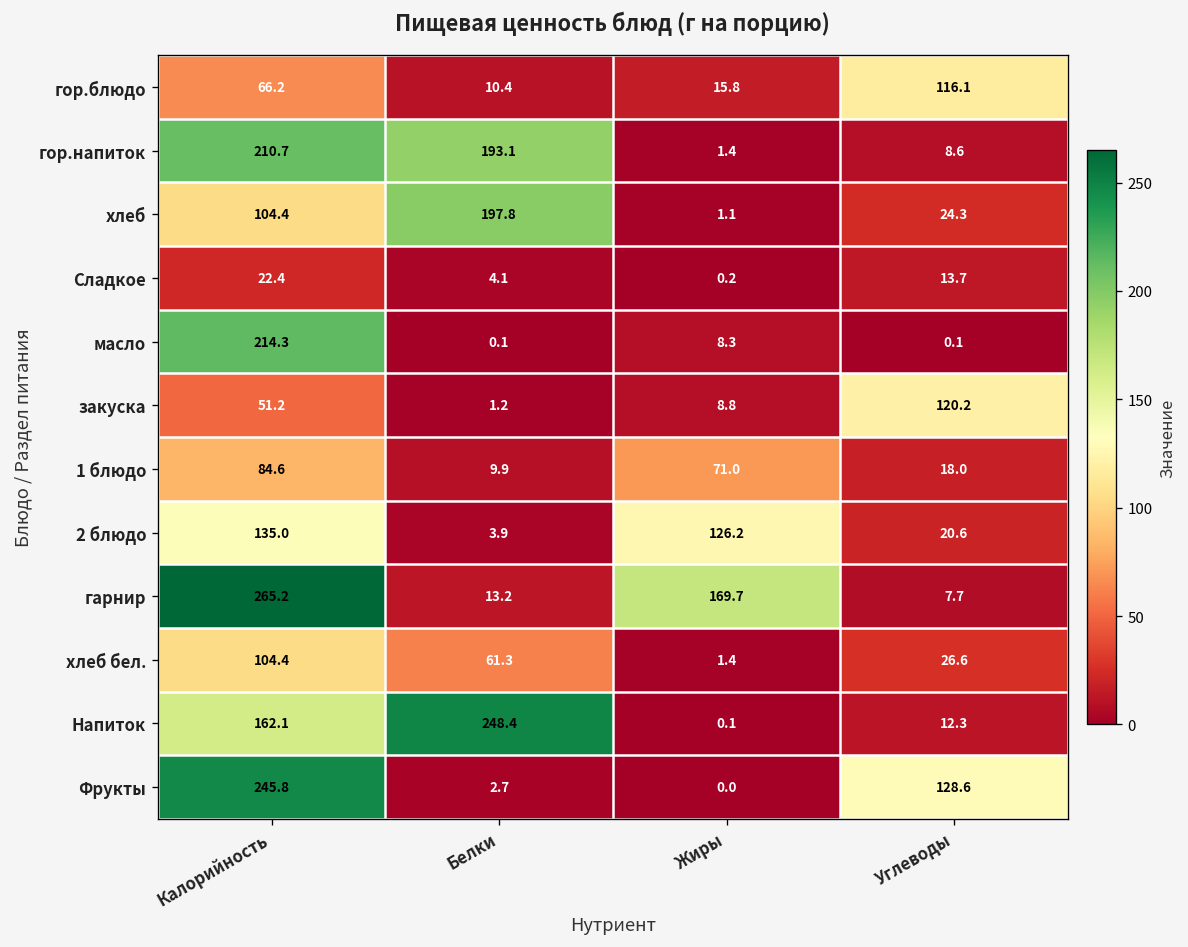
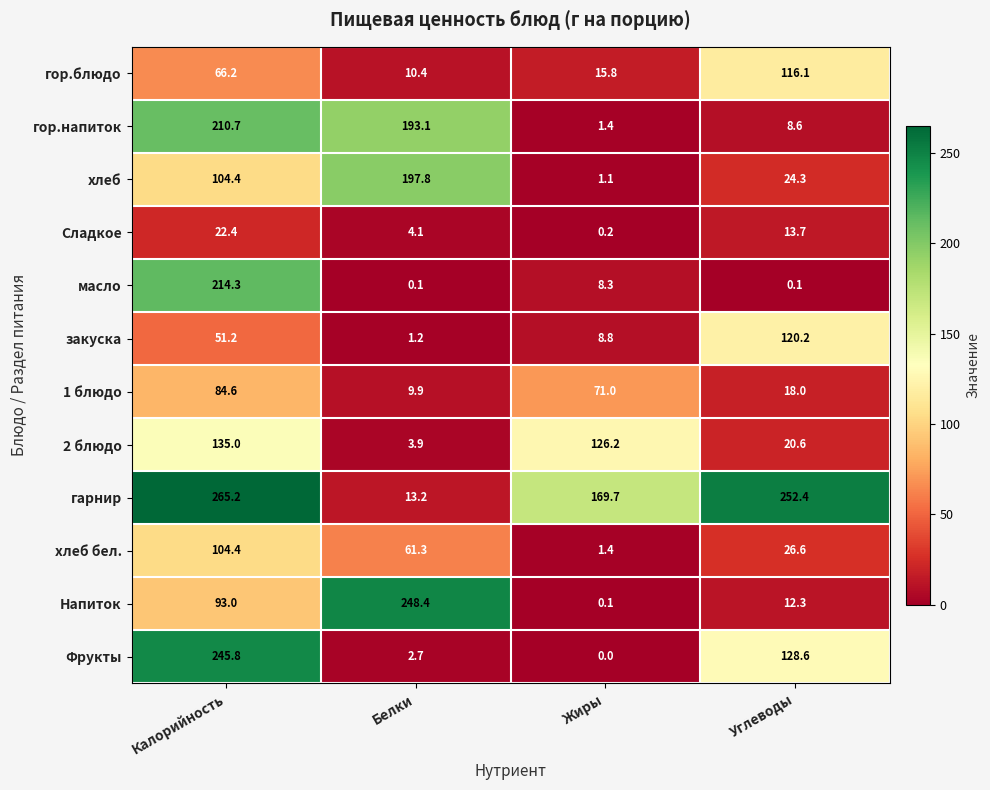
гарнир, Углеводы: 7.7 -> 252.4
Напиток, Калорийность: 162.1 -> 93.0
